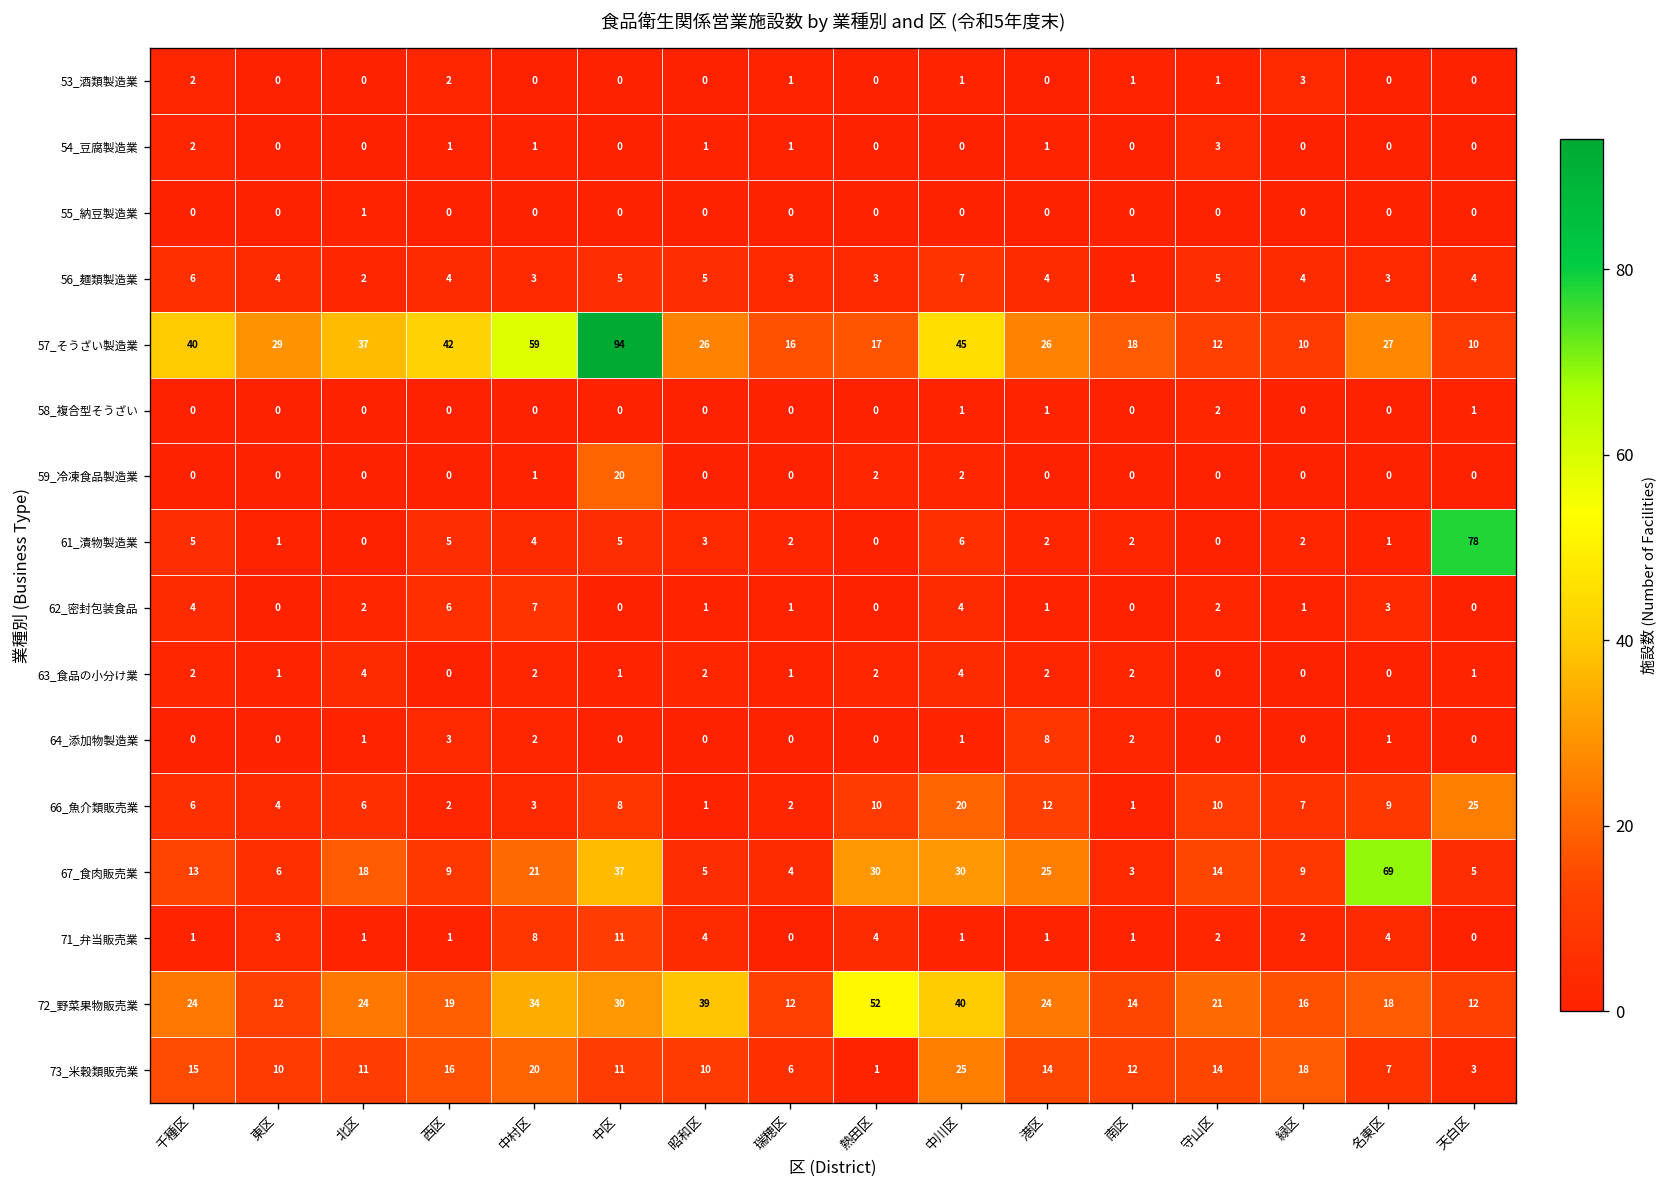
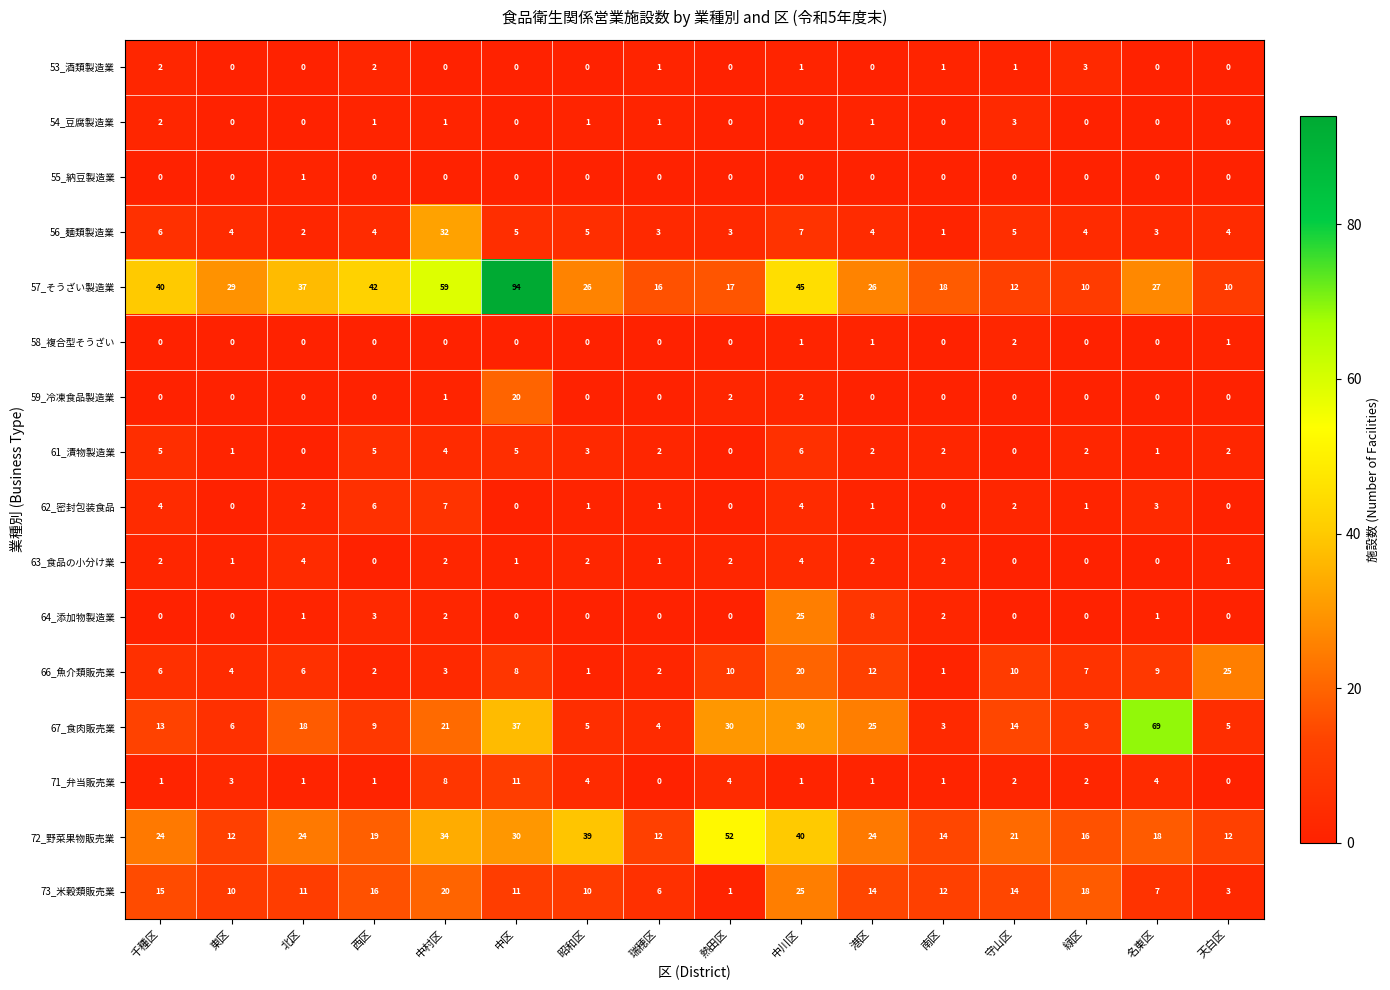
56_麺類製造業, 中村区: 3 -> 32
61_漬物製造業, 天白区: 78 -> 2
64_添加物製造業, 中川区: 1 -> 25
